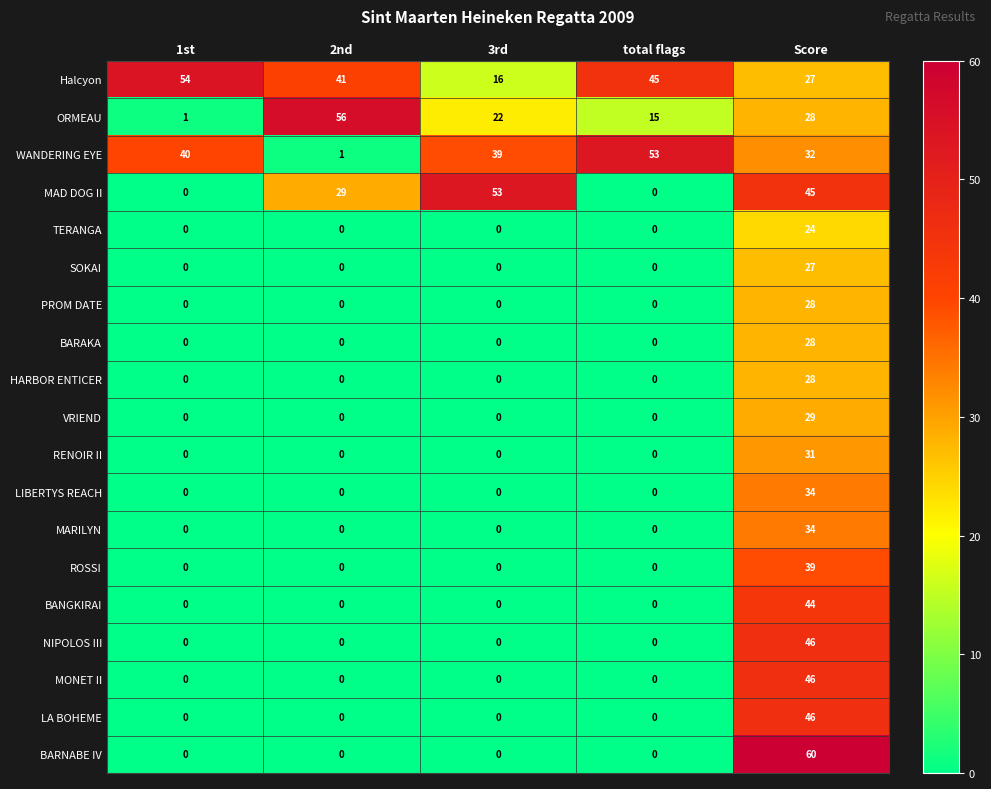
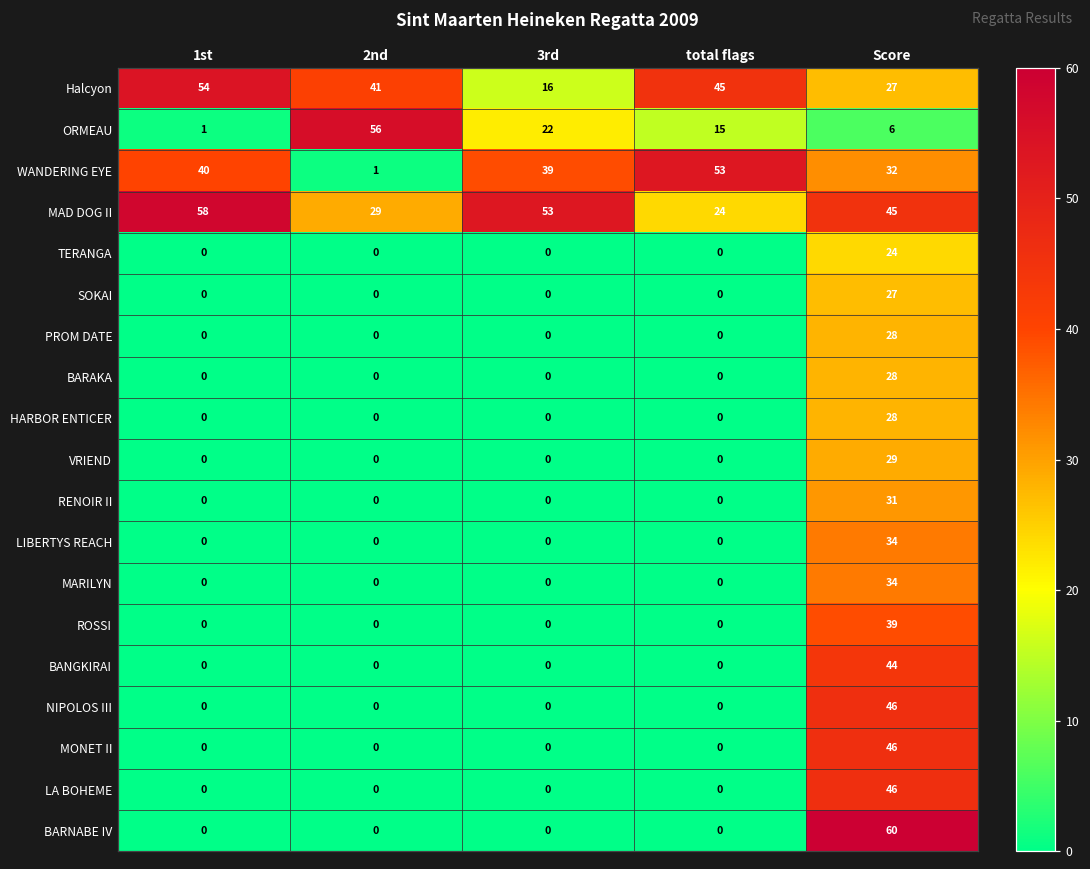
ORMEAU, Score: 28 -> 6
MAD DOG II, 1st: 0 -> 58
MAD DOG II, total flags: 0 -> 24
